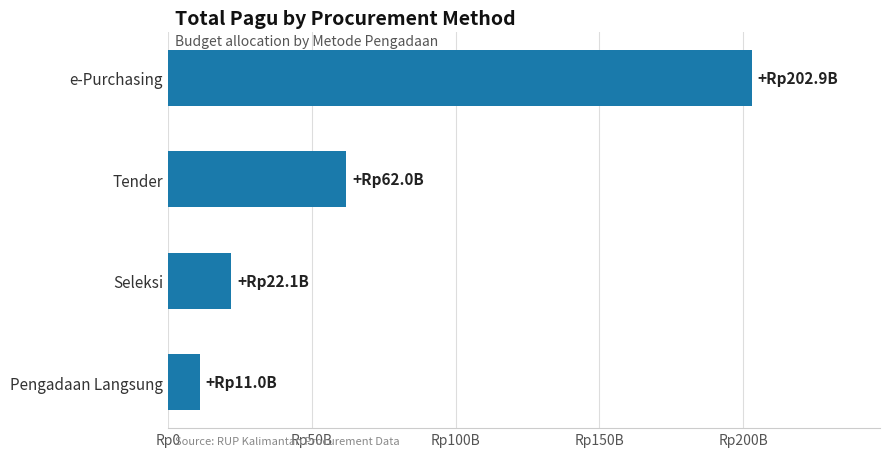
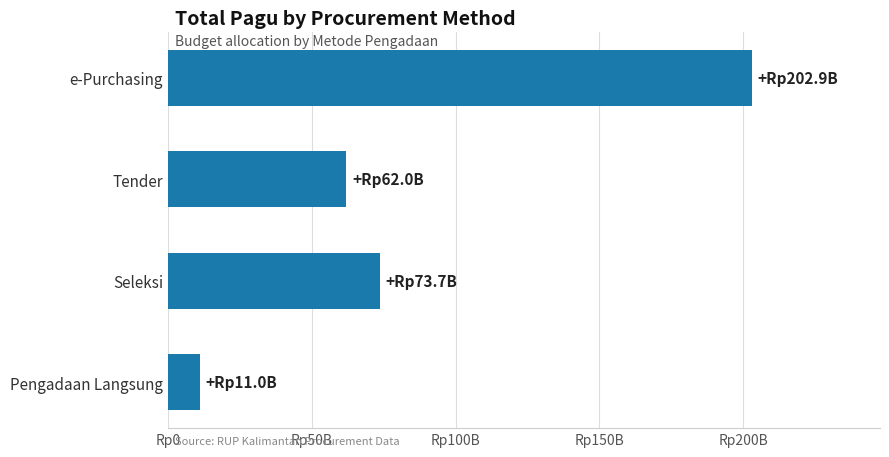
Seleksi: 22.1B -> 73.7B
